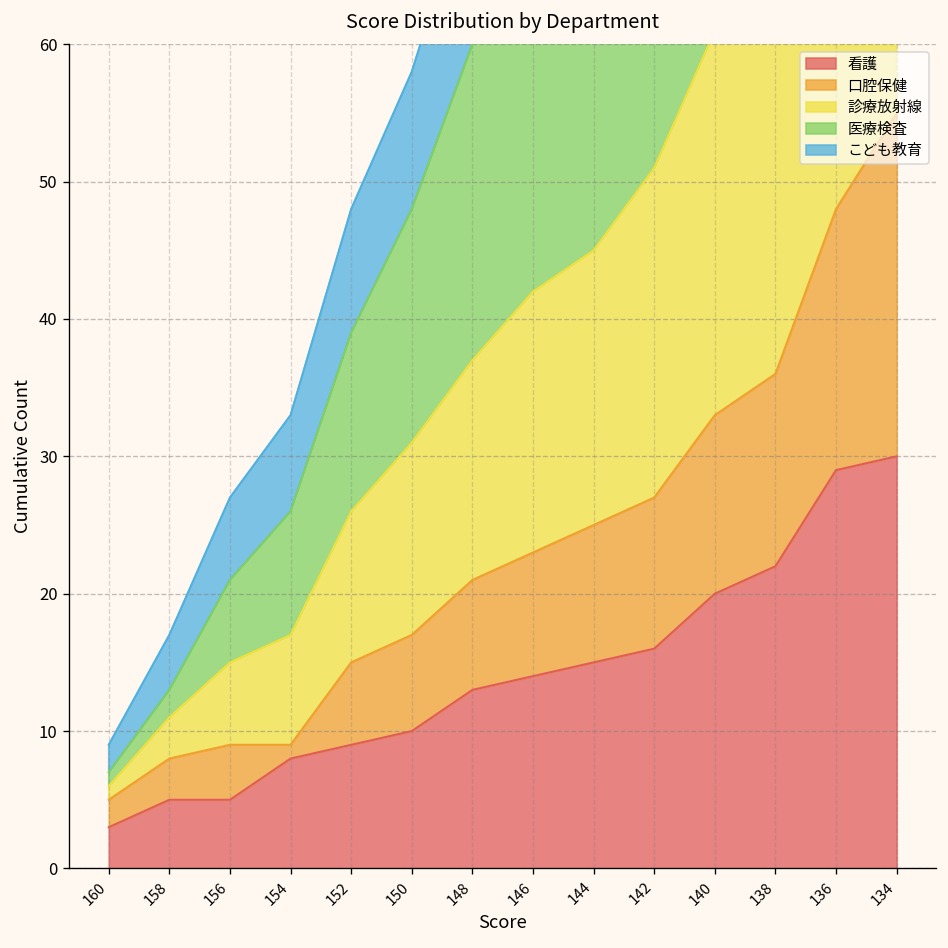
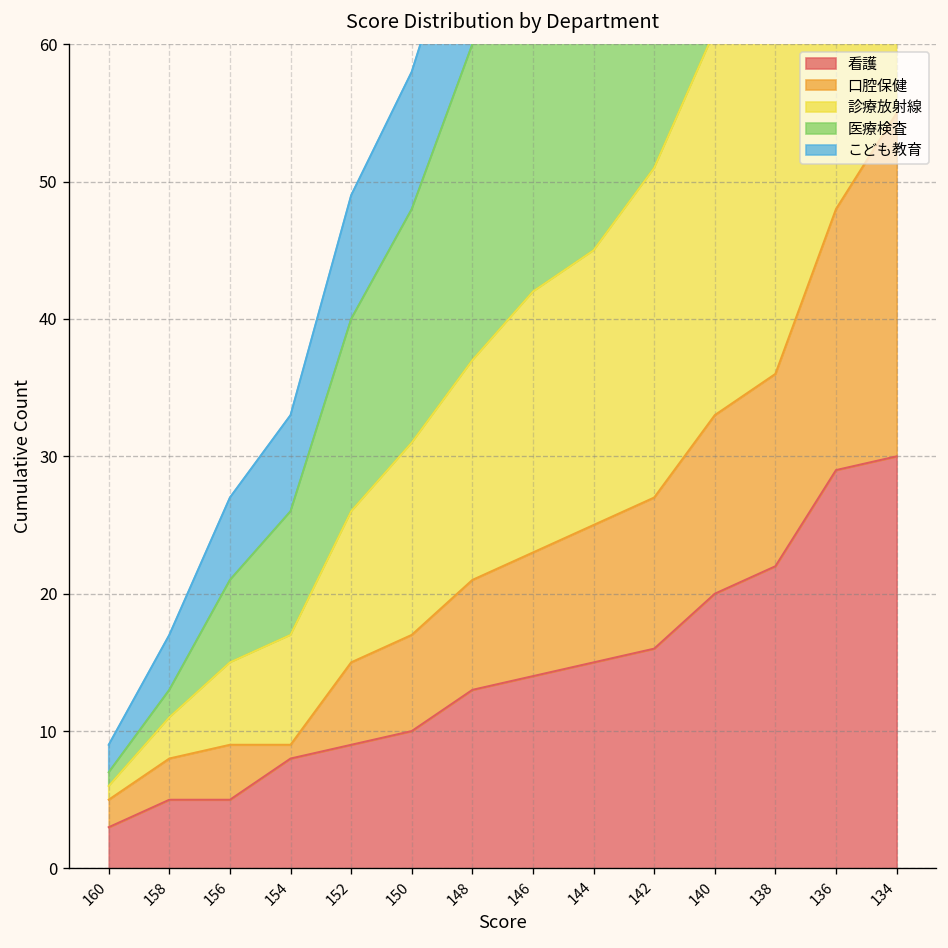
医療検査, 152: 13 -> 14
